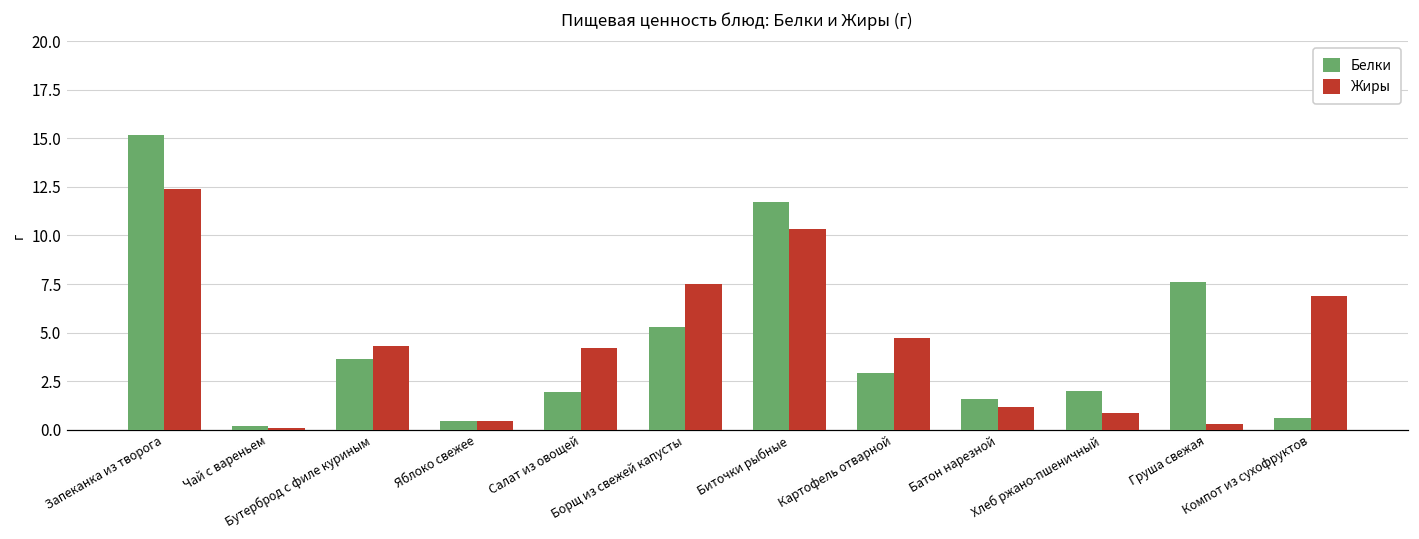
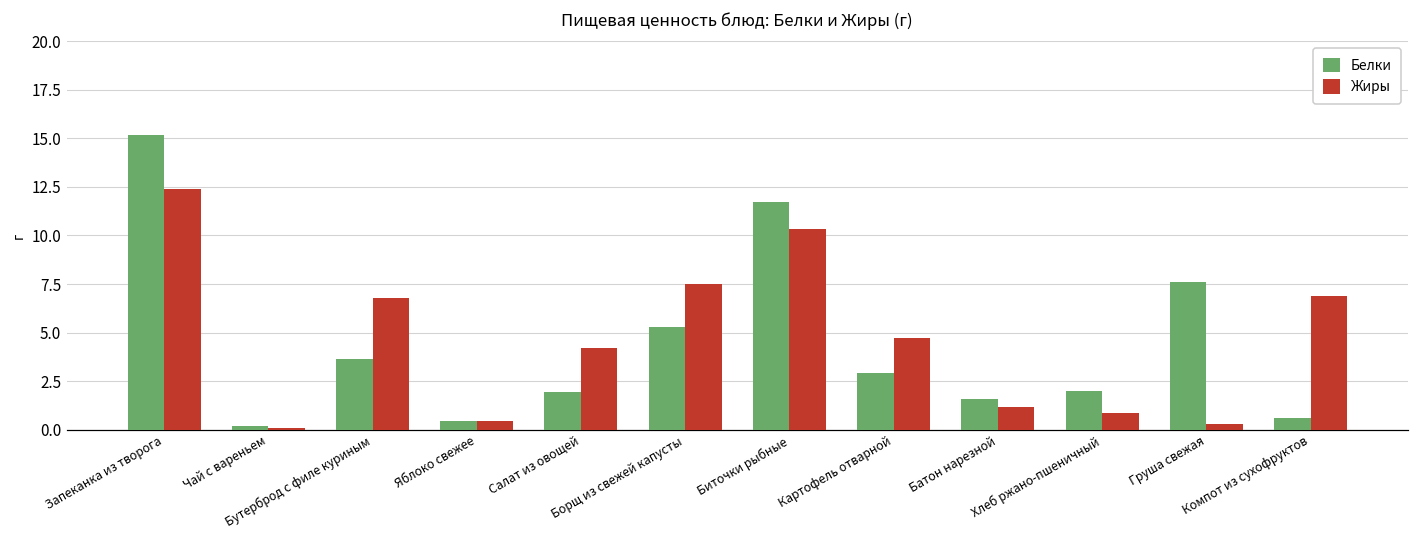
Жиры, Бутерброд с филе куриным: 4.3 -> 6.8
